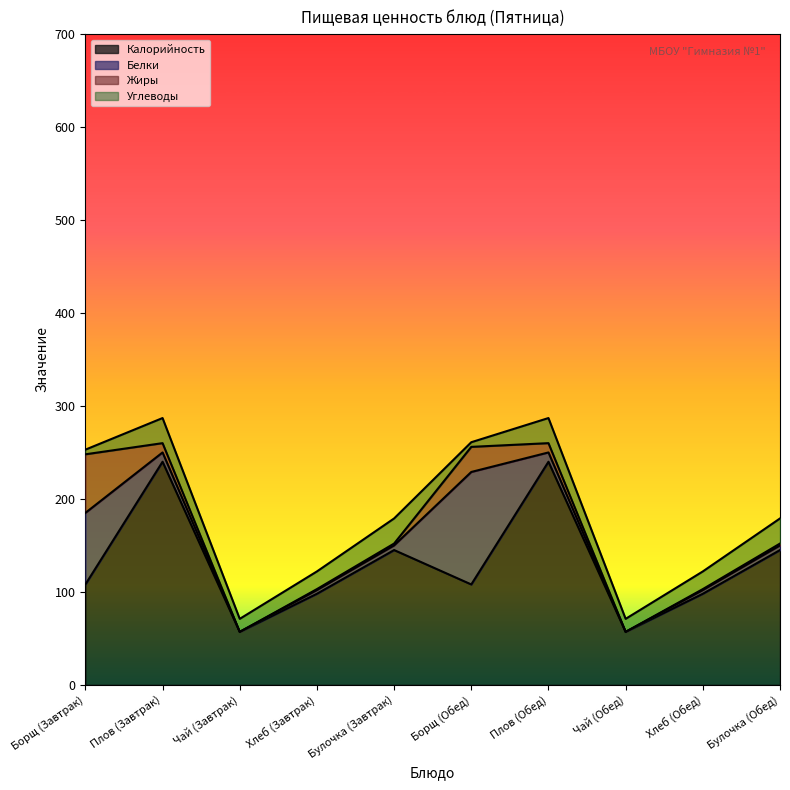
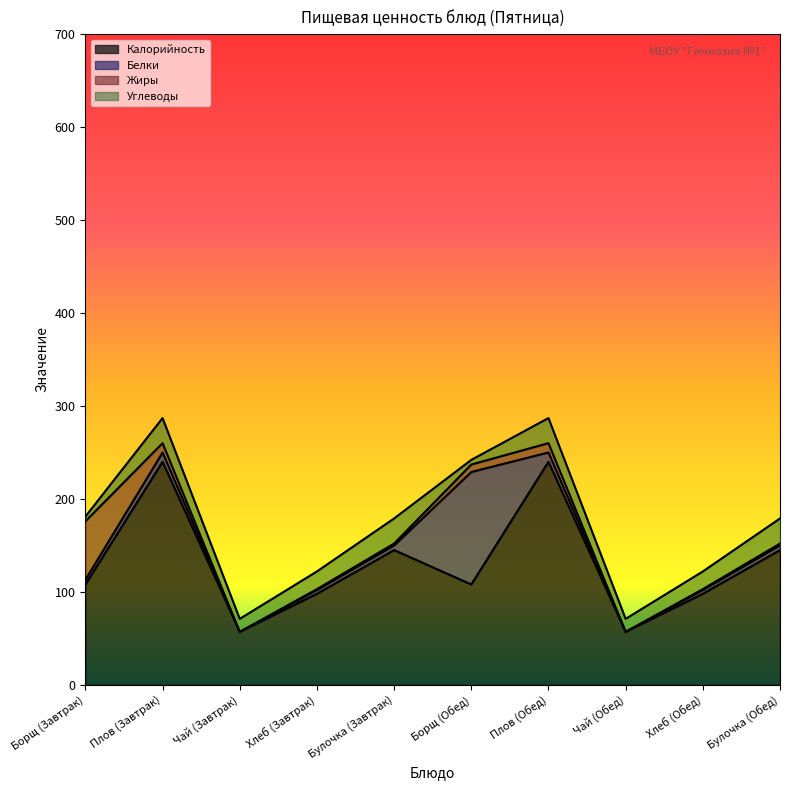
Белки, Борщ (Завтрак): 80 -> 10
Жиры, Борщ (Обед): 30 -> 10
